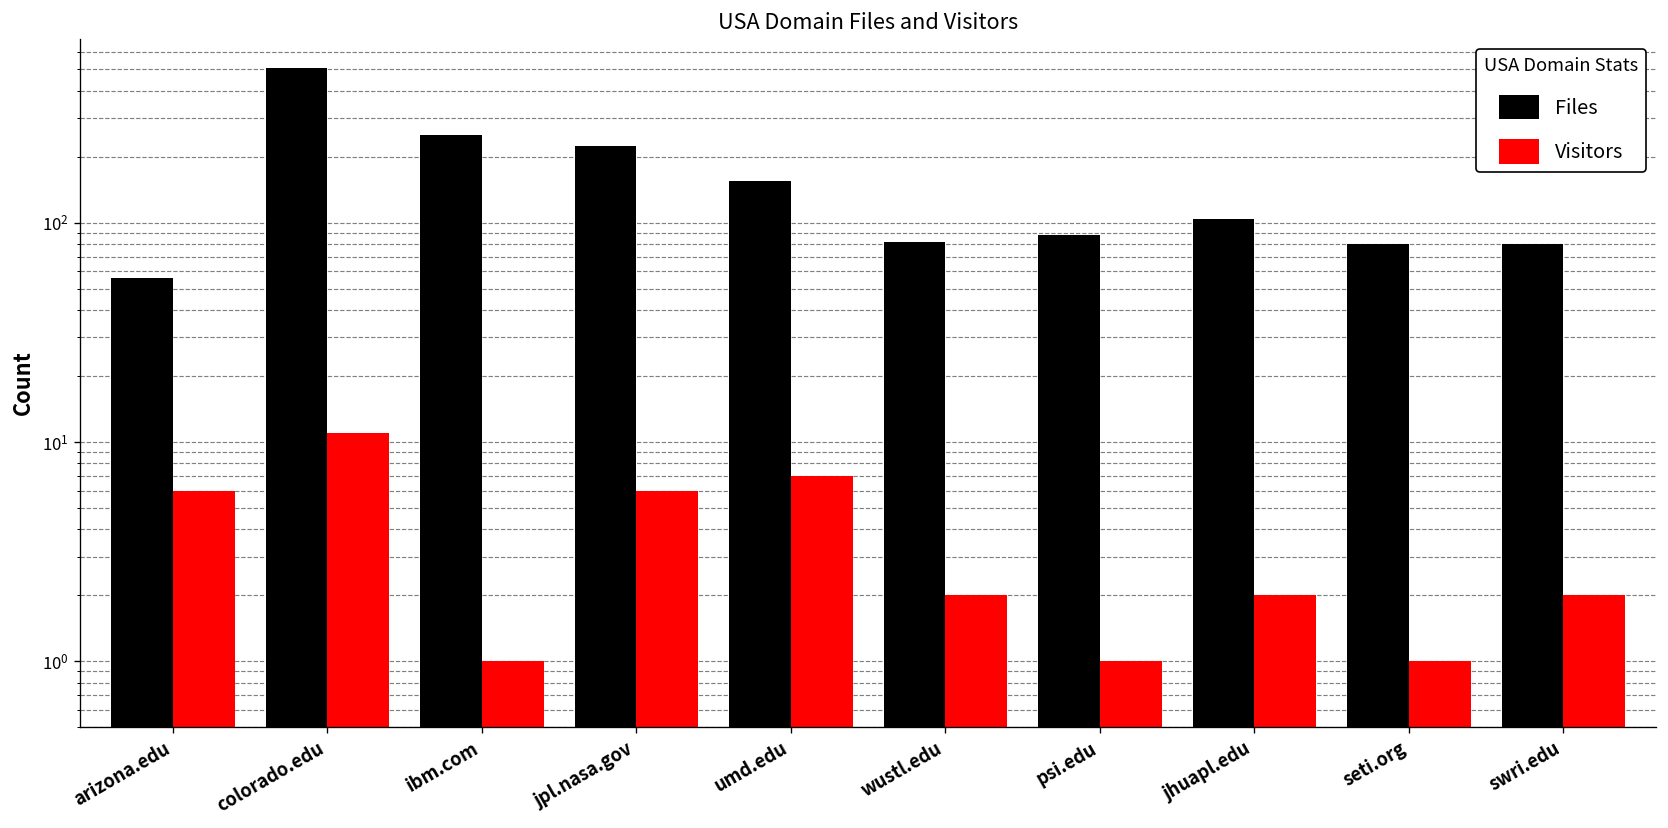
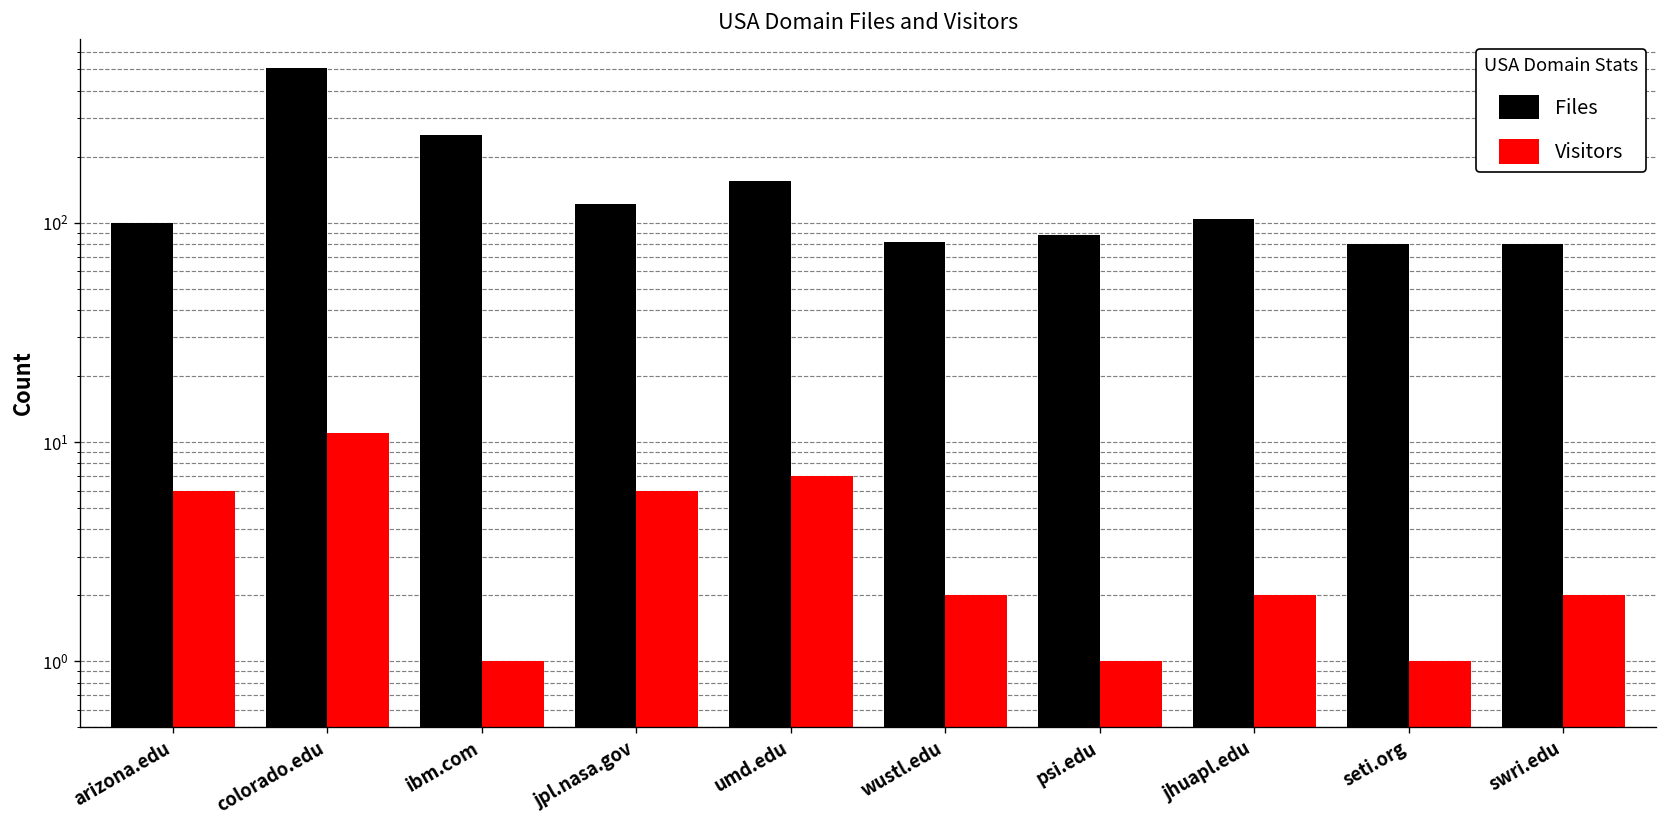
Files, arizona.edu: 56 -> 100
Files, jpl.nasa.gov: 220 -> 120
